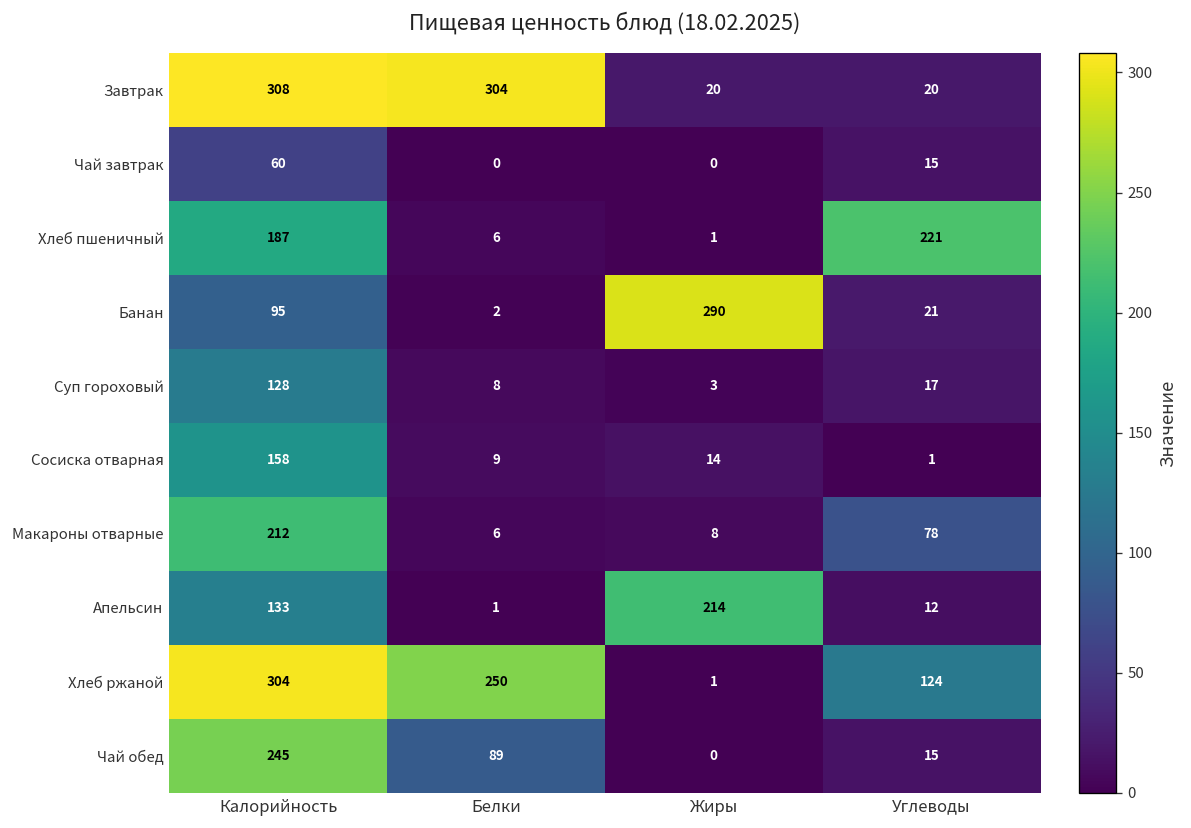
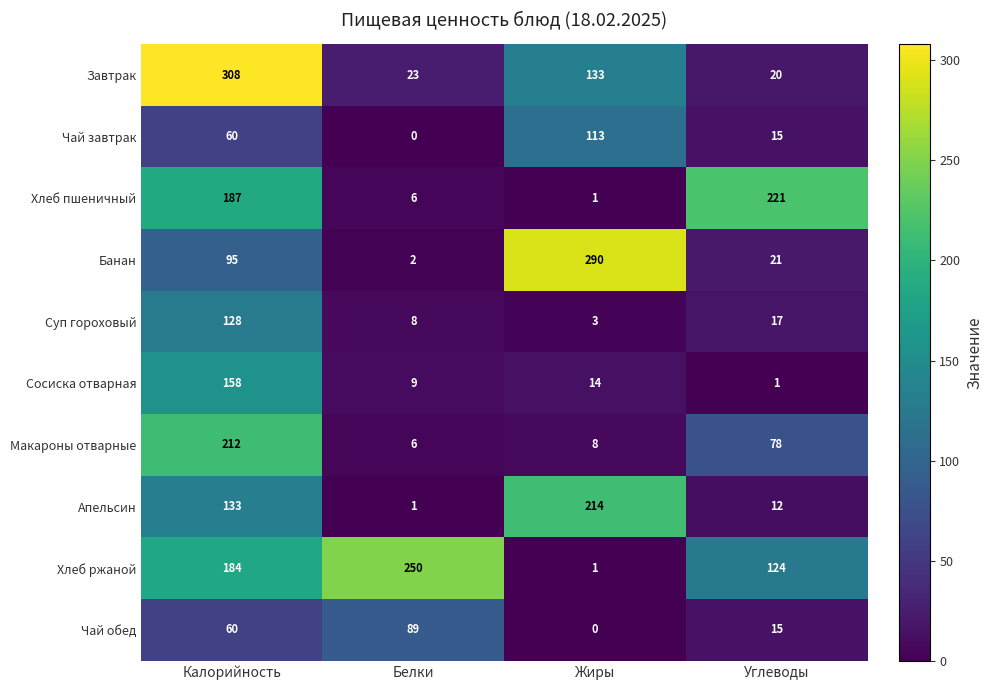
Завтрак, Белки: 304 -> 23
Завтрак, Жиры: 20 -> 133
Чай завтрак, Жиры: 0 -> 113
Хлеб ржаной, Калорийность: 304 -> 184
Чай обед, Калорийность: 245 -> 60
